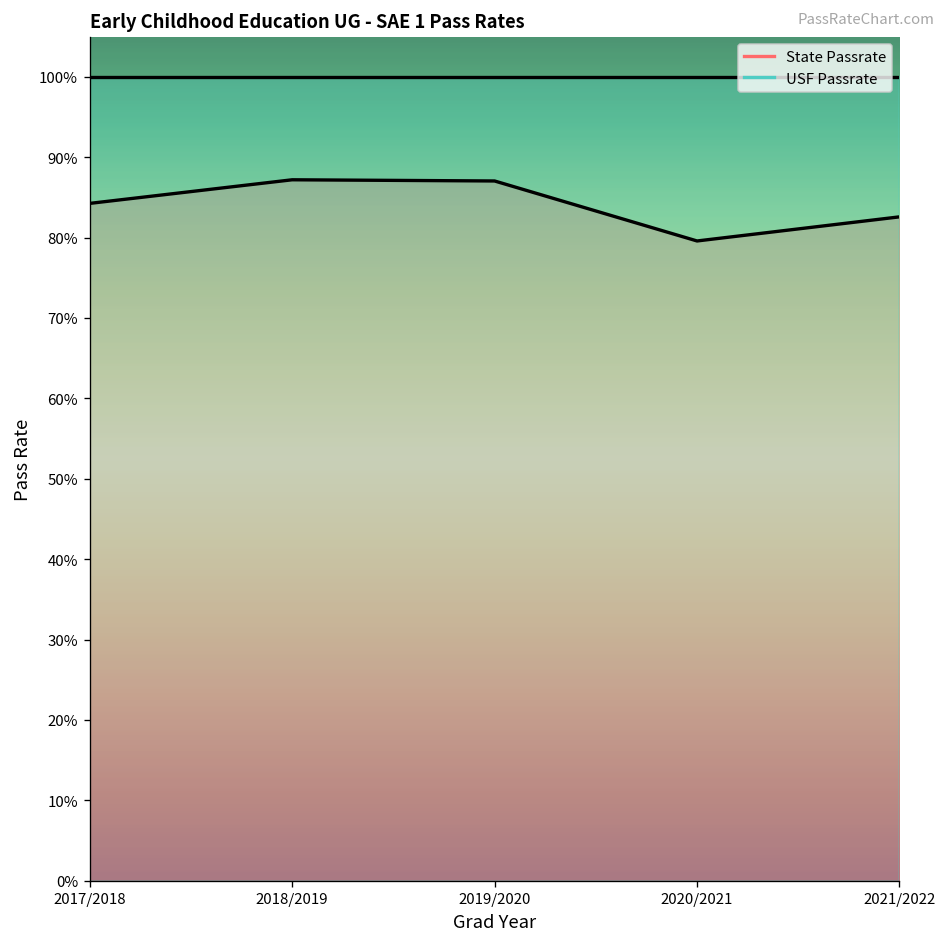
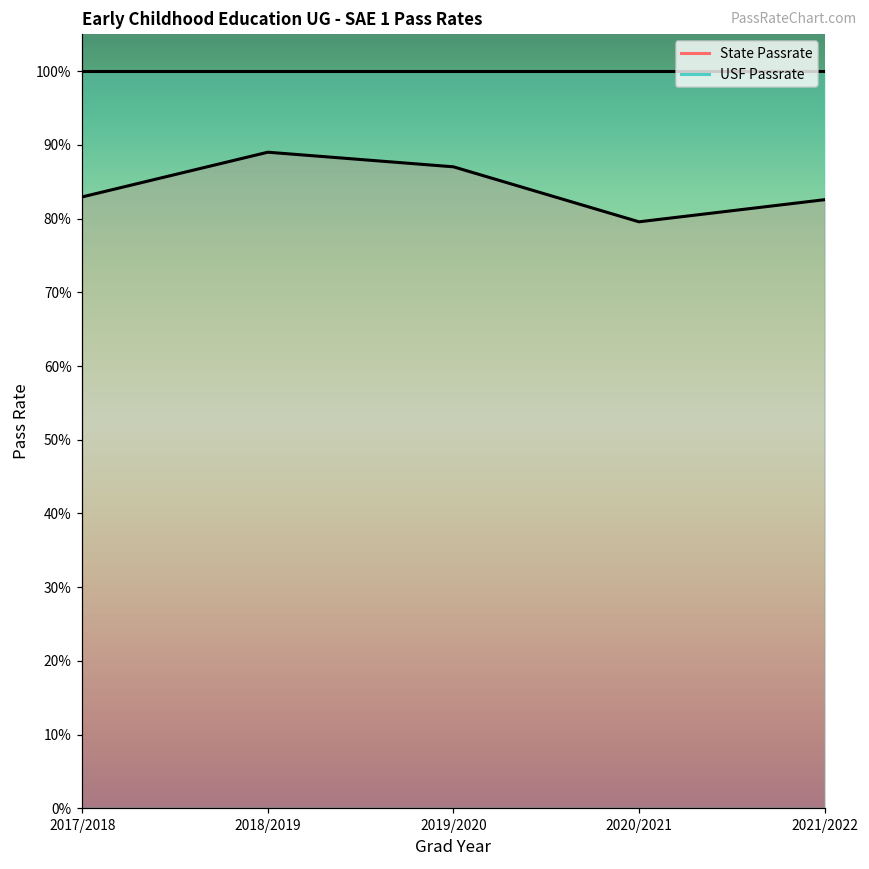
State Passrate, 2017/2018: 84% -> 83%
State Passrate, 2018/2019: 87% -> 89%
